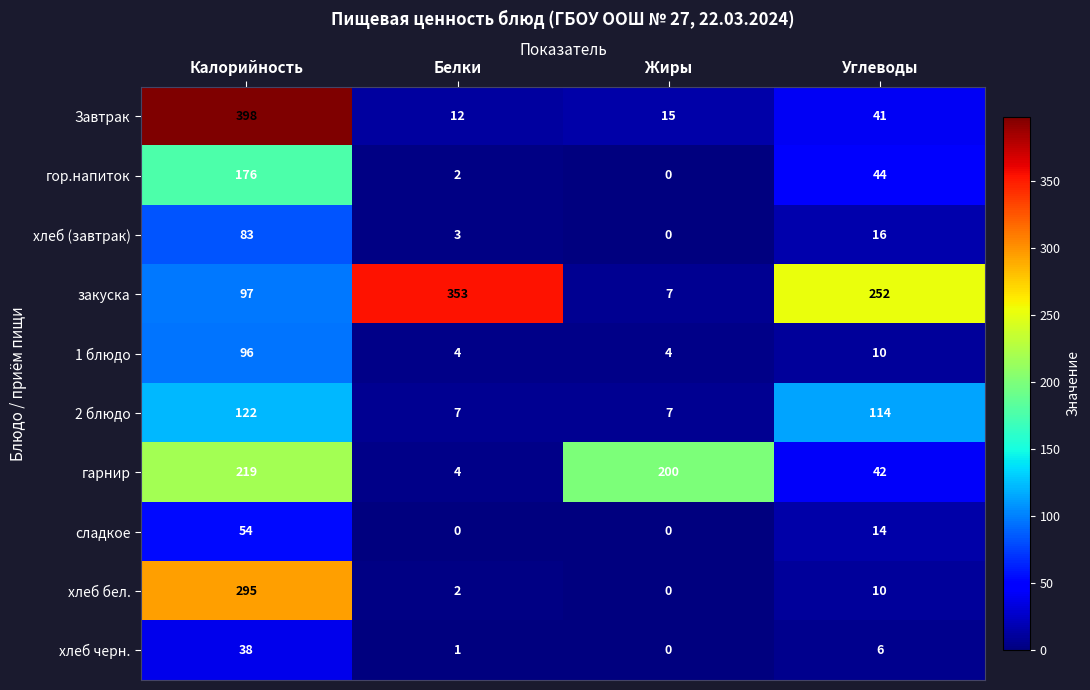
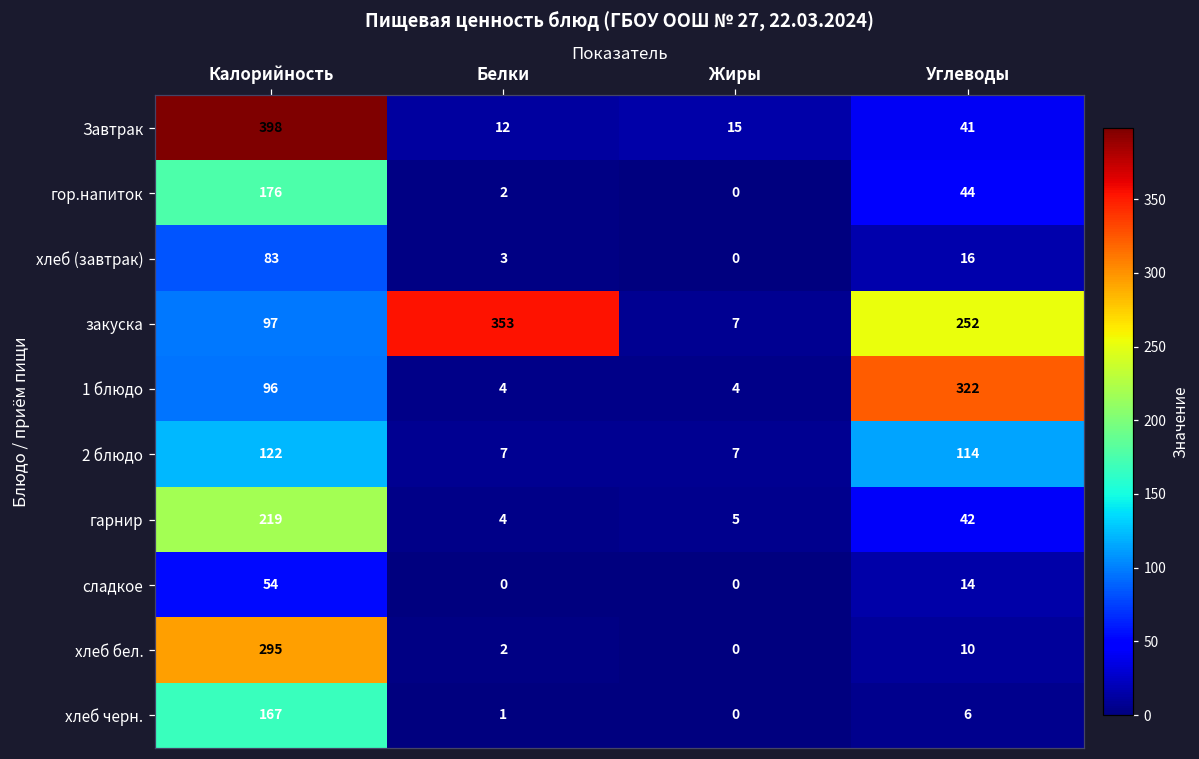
1 блюдо, Углеводы: 10 -> 322
гарнир, Жиры: 200 -> 5
хлеб черн., Калорийность: 38 -> 167
